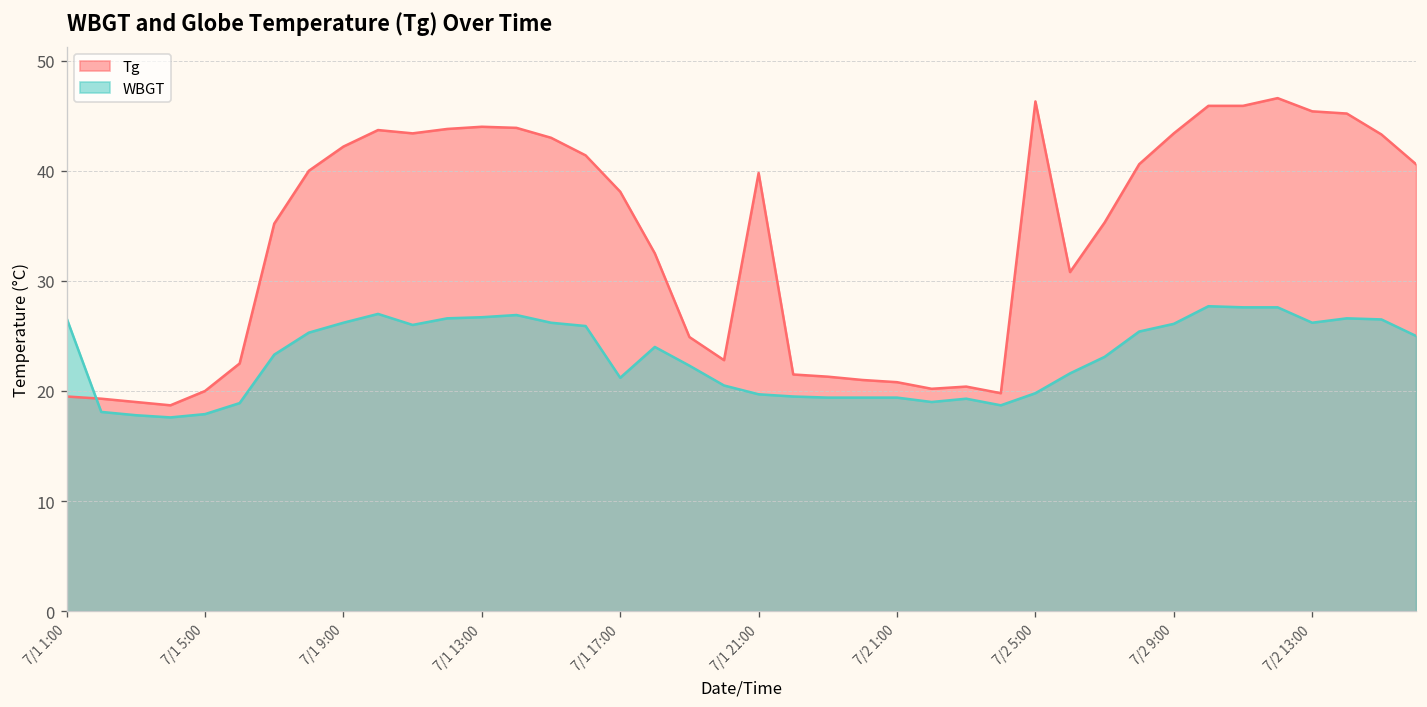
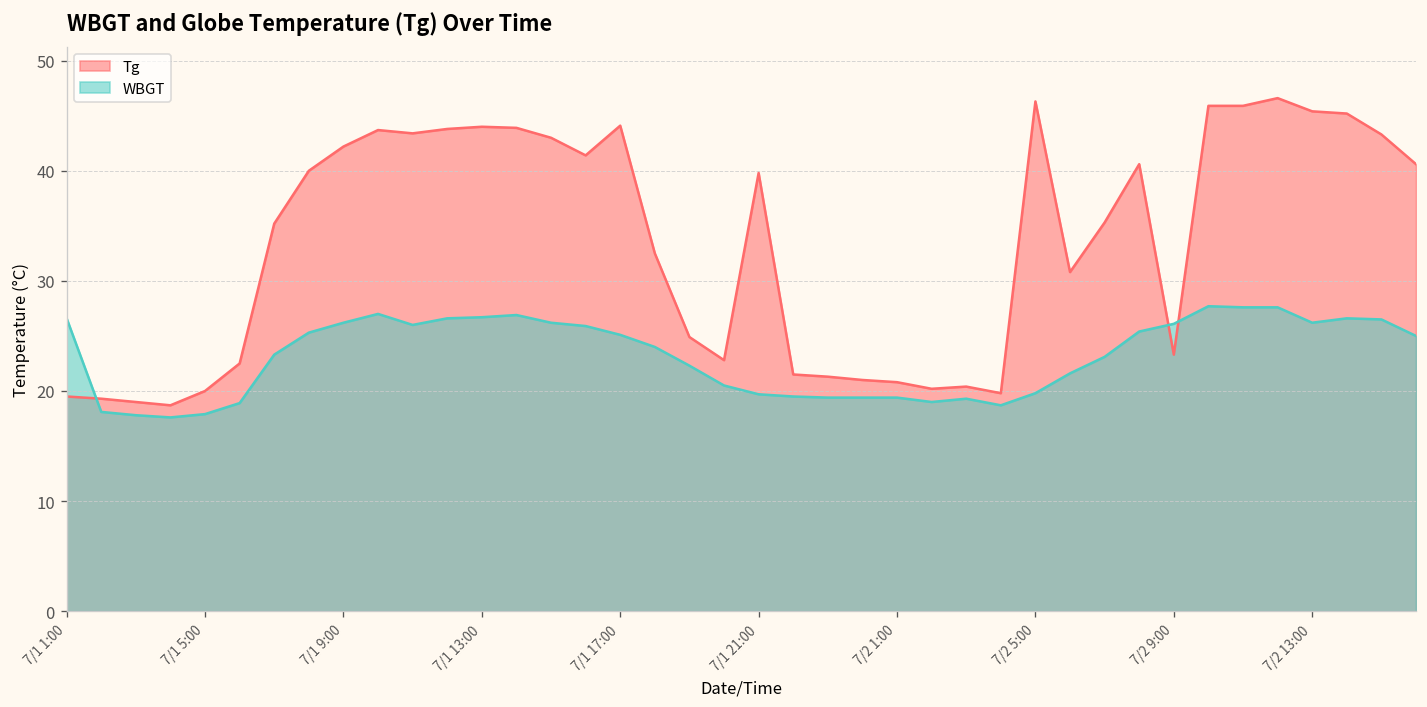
Tg, 7/1 17:00: 38 -> 44
WBGT, 7/1 17:00: 21 -> 25
Tg, 7/2 9:00: 43 -> 23
